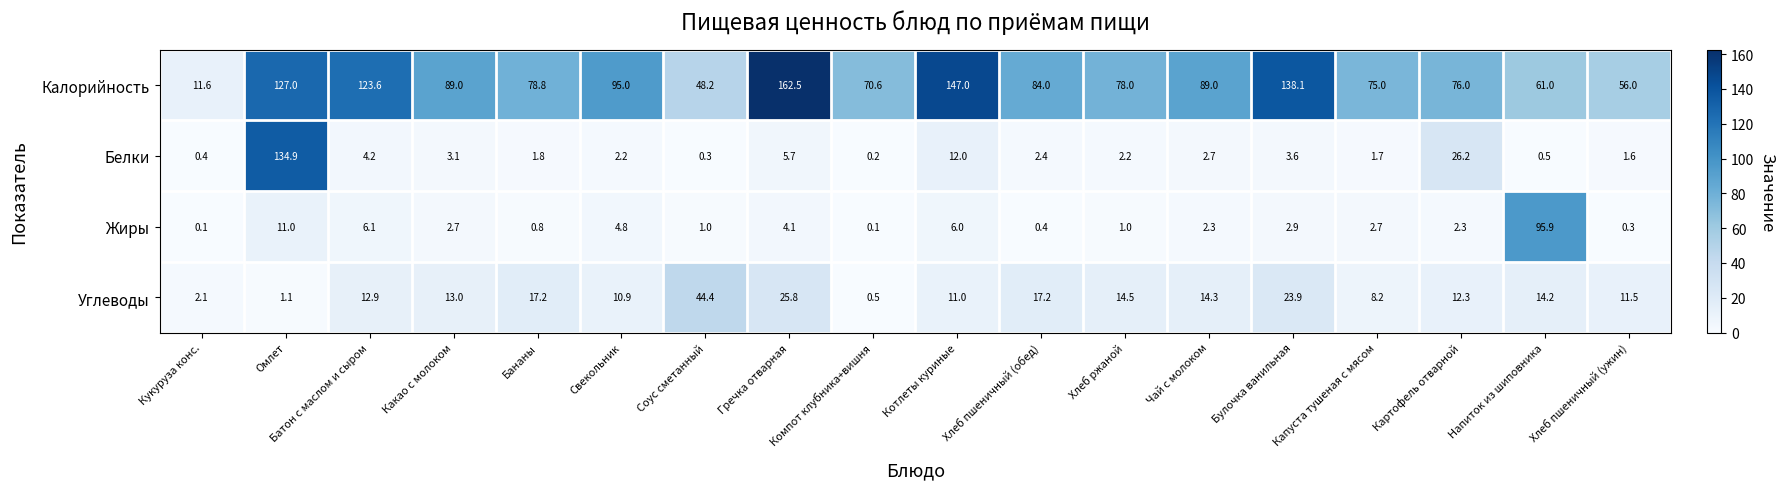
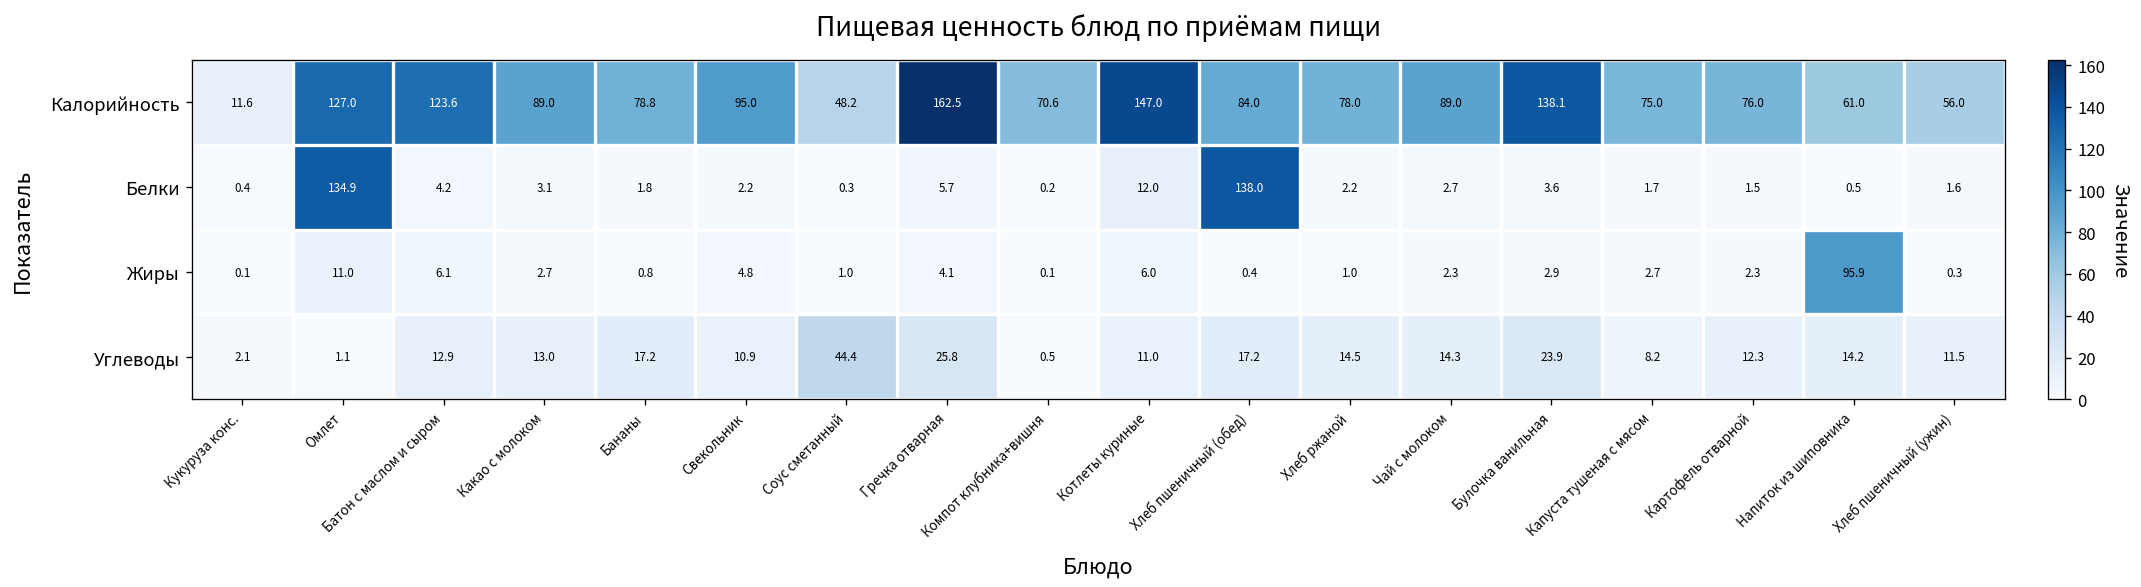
Белки, Хлеб пшеничный (обед): 2.4 -> 138.0
Белки, Картофель отварной: 26.2 -> 1.5
